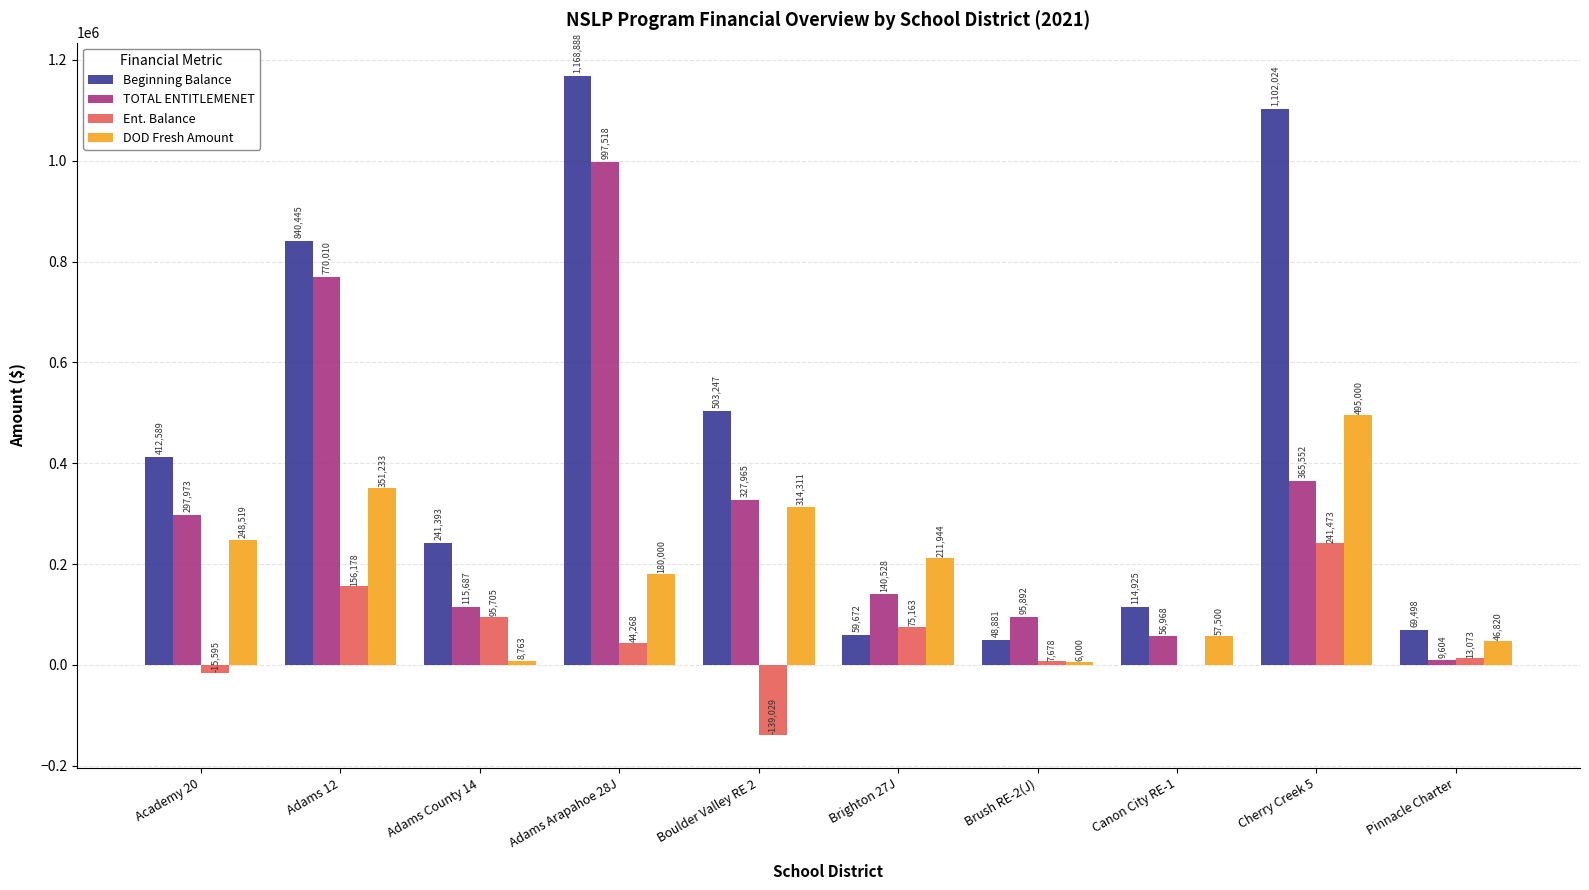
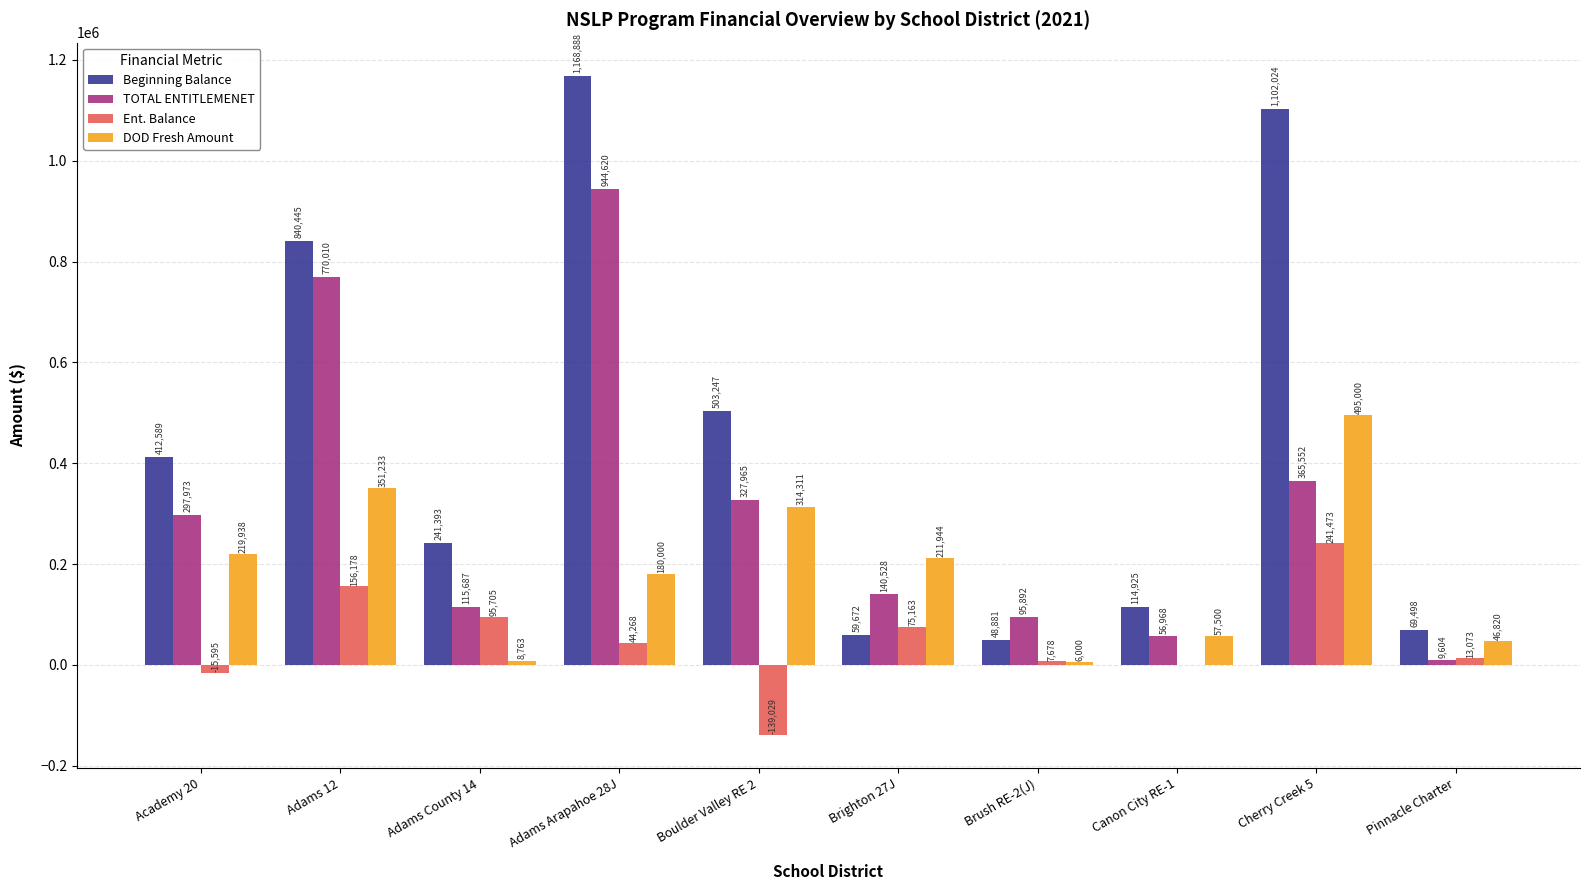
DOD Fresh Amount, Academy 20: 248,519 -> 219,938
TOTAL ENTITLEMENET, Adams Arapahoe 28J: 997,518 -> 944,620
